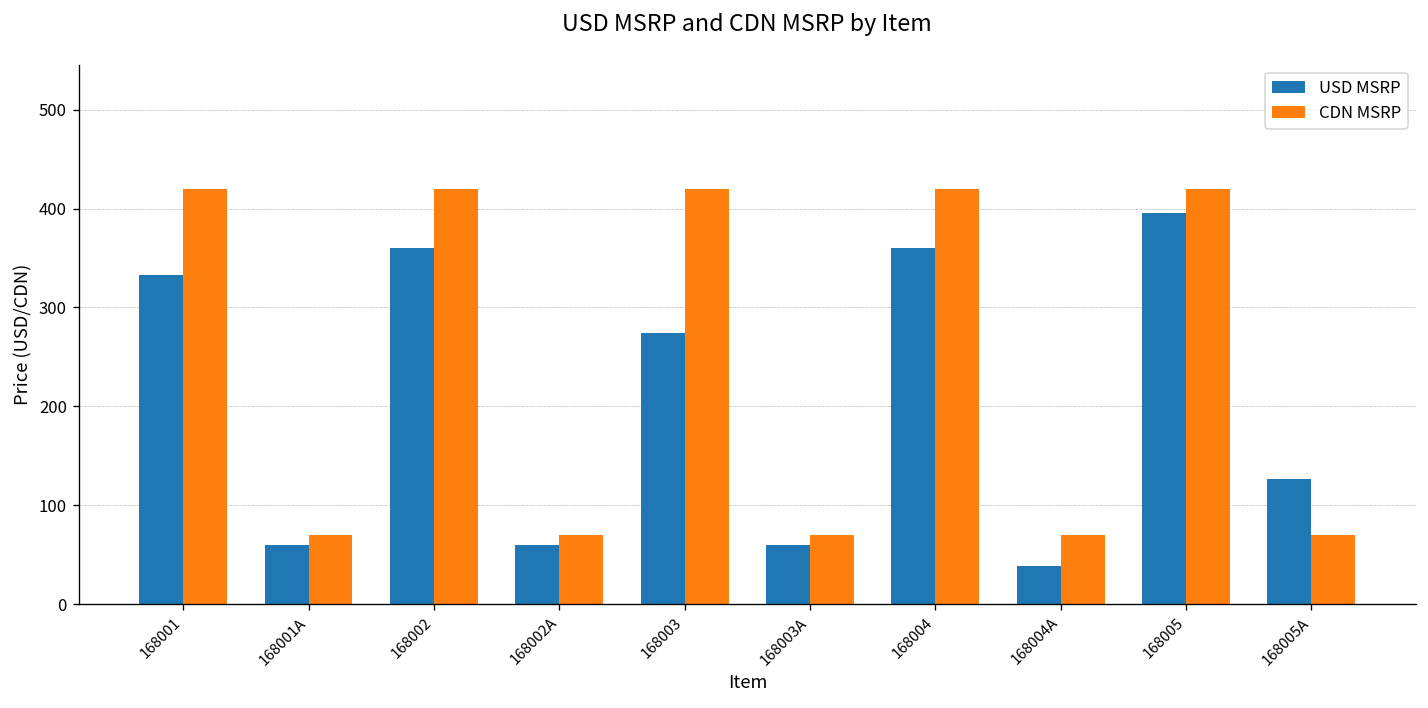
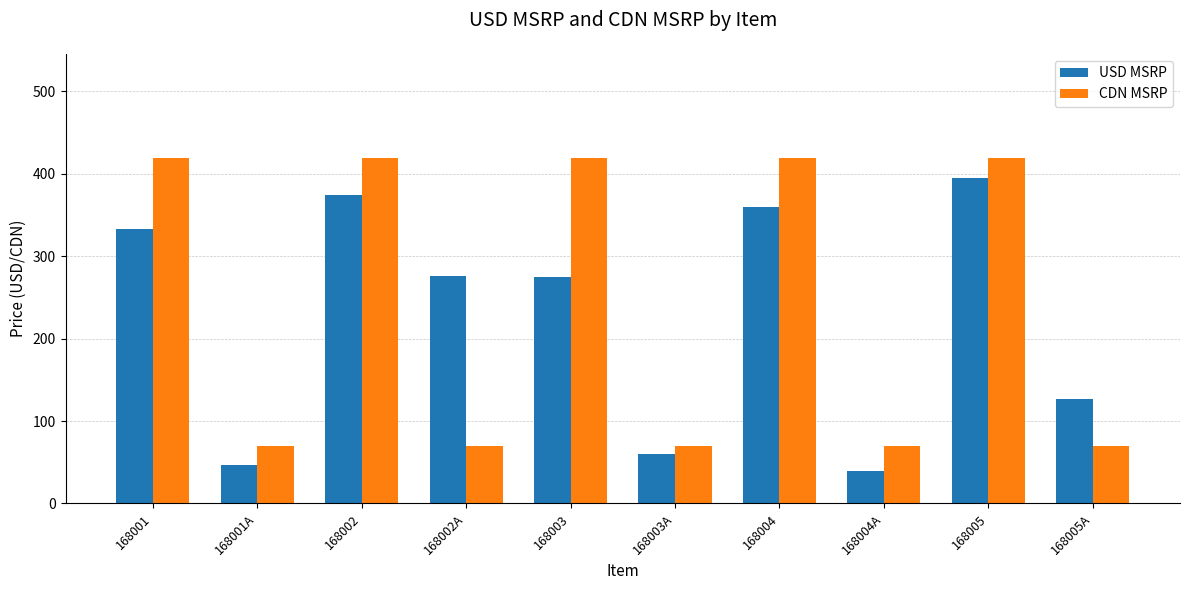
USD MSRP, 168001A: 60 -> 50
USD MSRP, 168002: 360 -> 370
USD MSRP, 168002A: 60 -> 280
